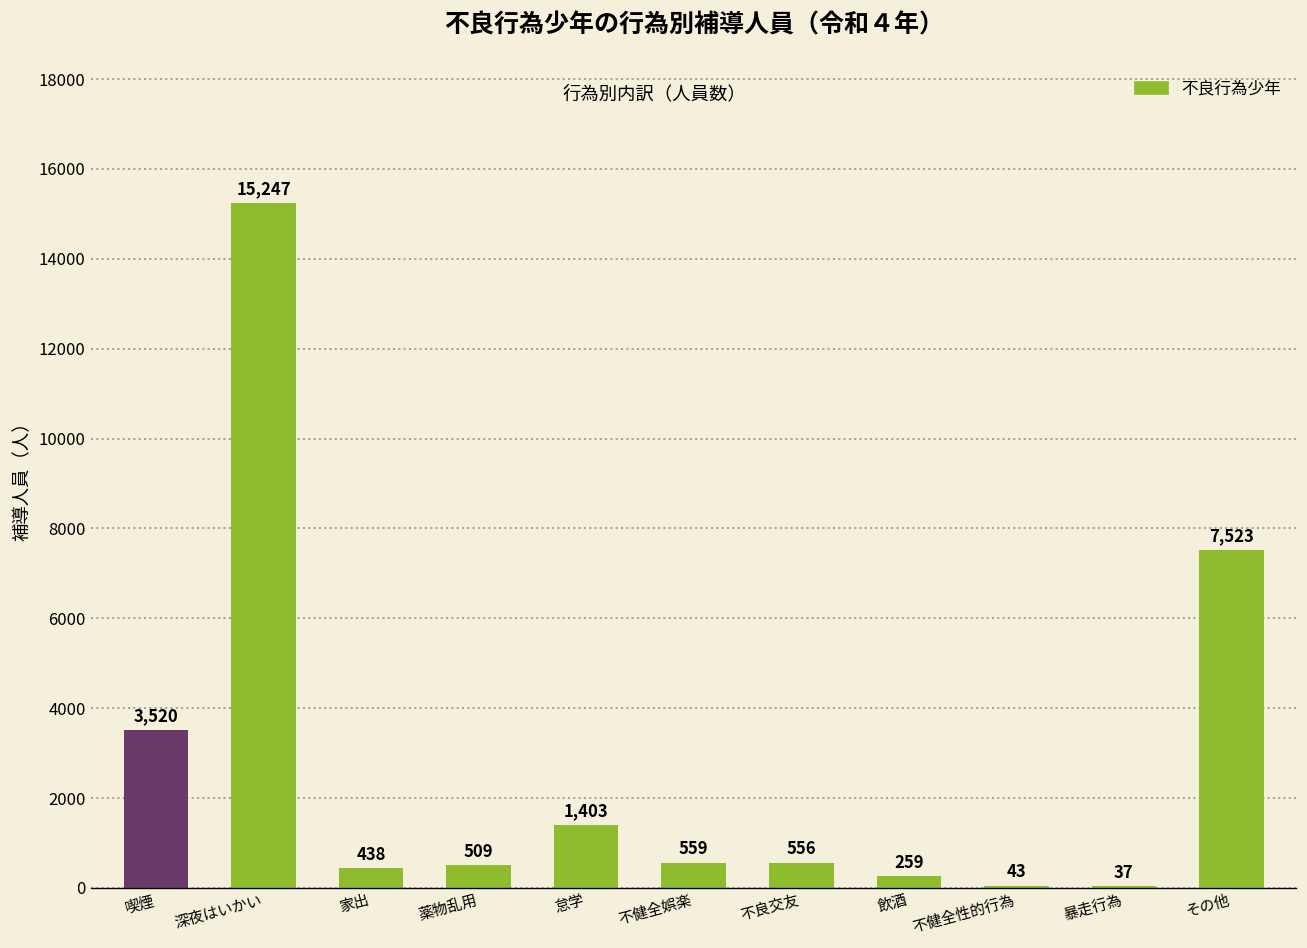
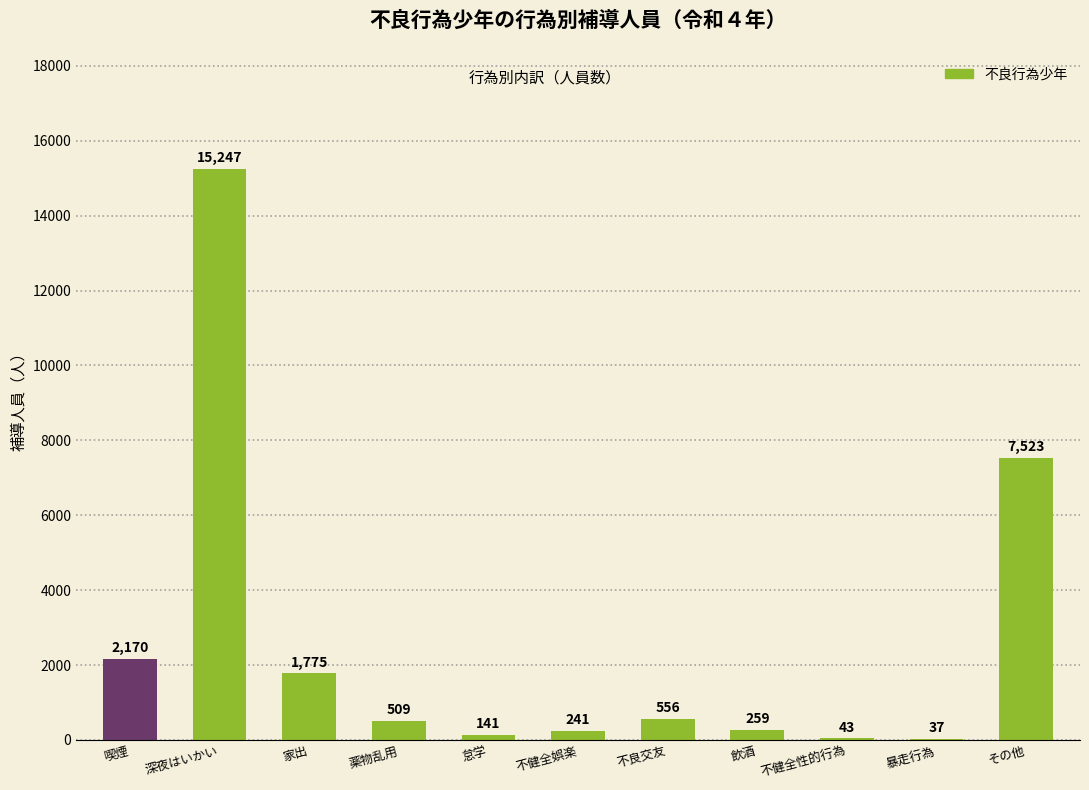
喫煙: 3,520 -> 2,170
家出: 438 -> 1,775
怠学: 1,403 -> 141
不健全娯楽: 559 -> 241
